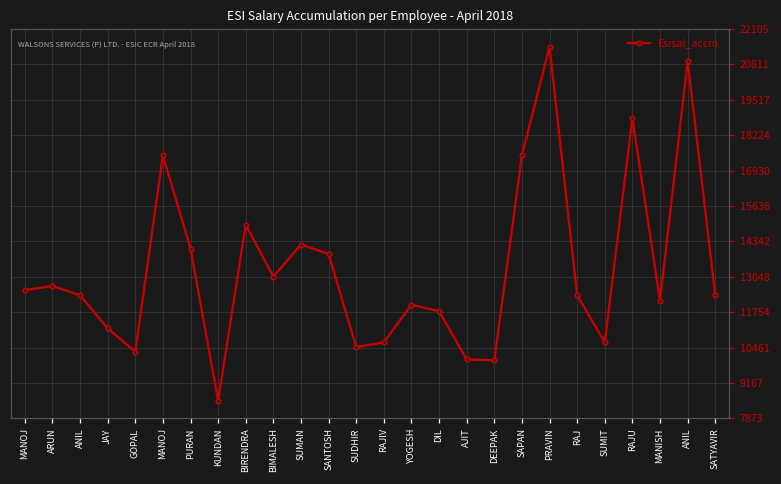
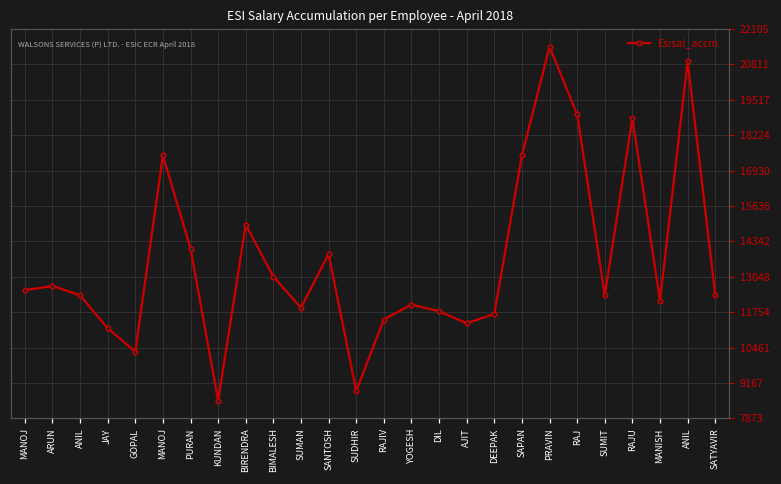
SUMAN: 14200 -> 11900
SUDHIR: 10500 -> 8900
RAJIV: 10700 -> 11500
AJIT: 10000 -> 11300
DEEPAK: 10000 -> 11700
RAJ: 12400 -> 19000
SUMIT: 10700 -> 12400
